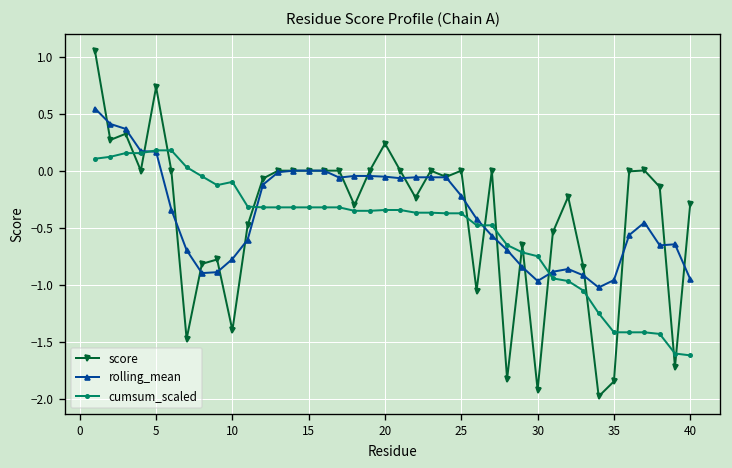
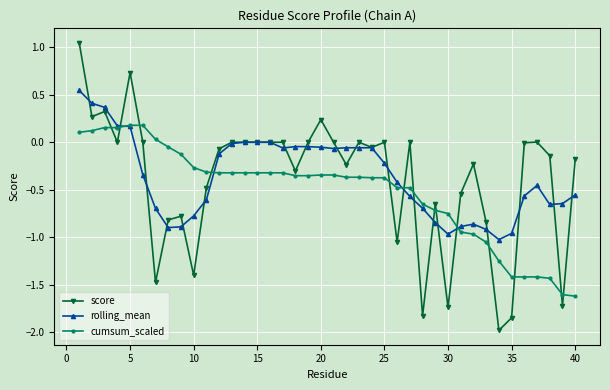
cumsum_scaled, 10: -0.1 -> -0.3
score, 30: -1.9 -> -1.7
score, 40: -0.3 -> -0.2
rolling_mean, 40: -1.0 -> -0.6
